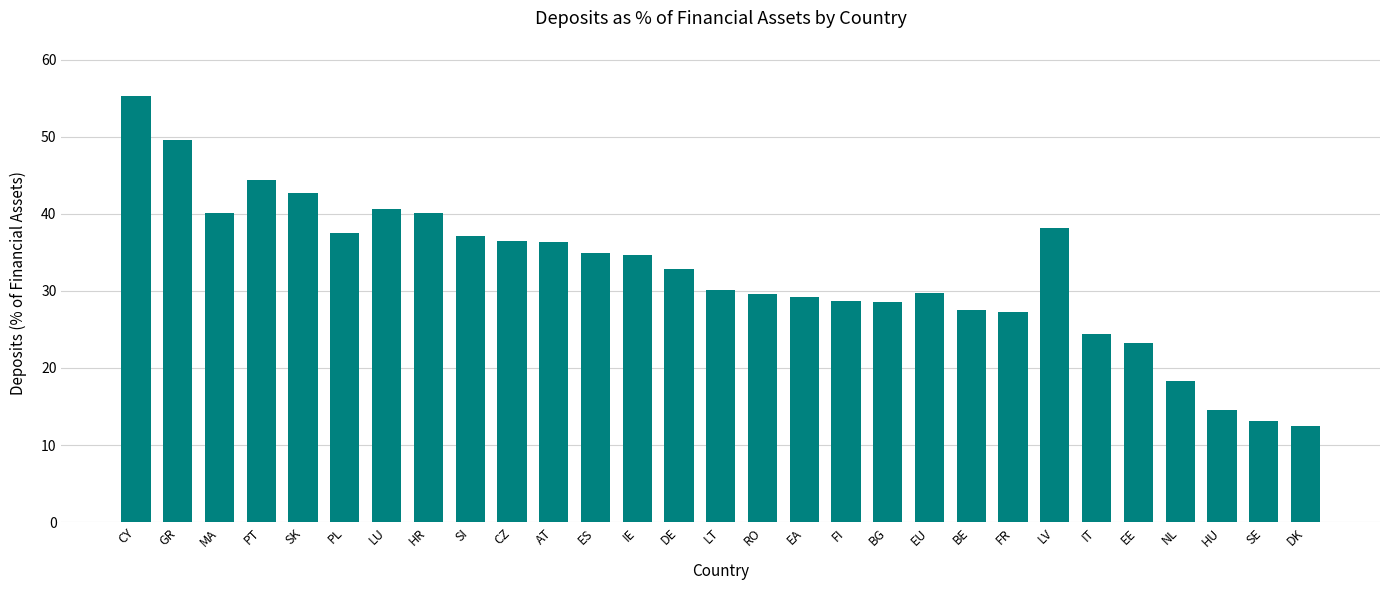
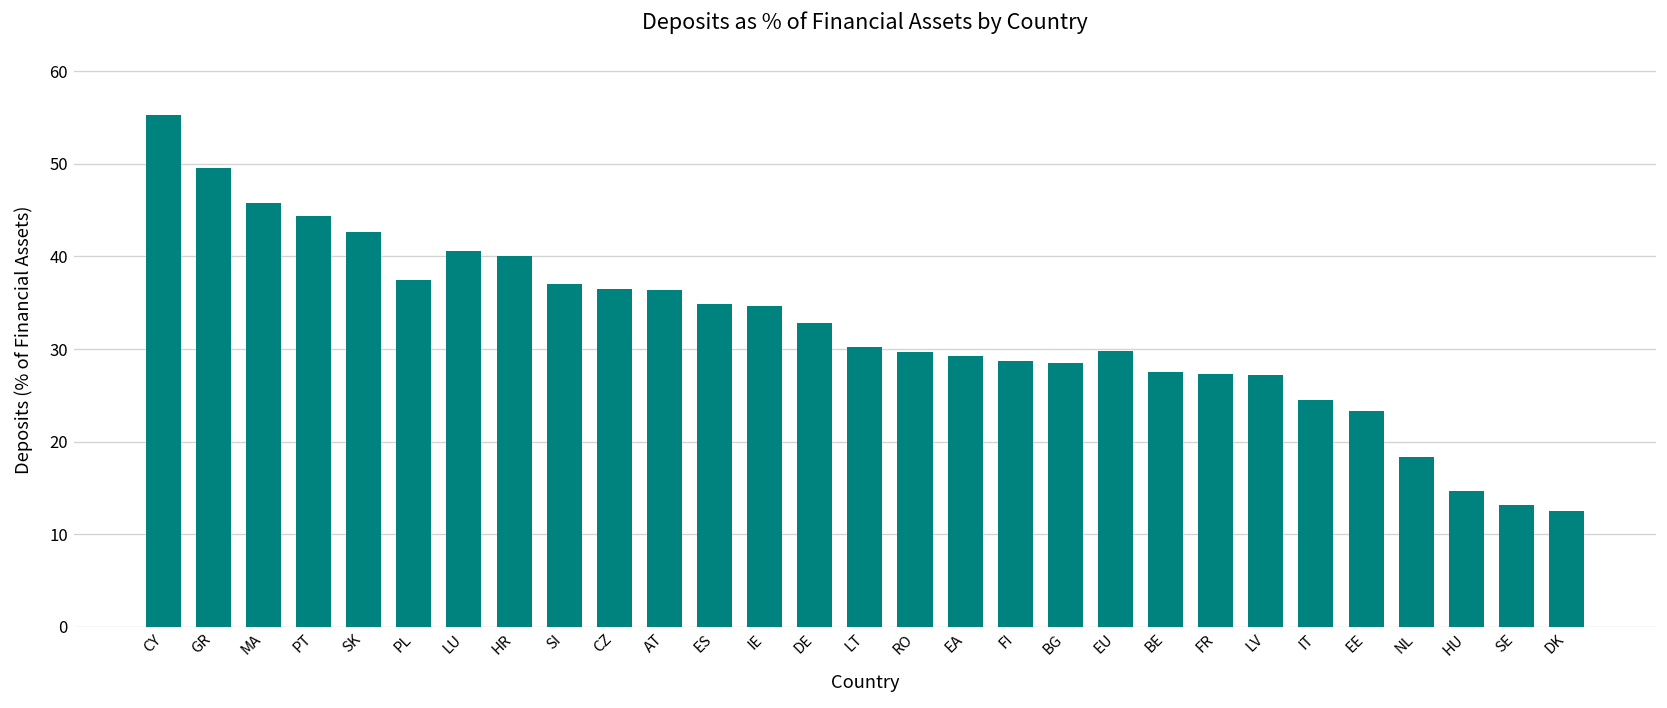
MA: 40 -> 46
LV: 38 -> 27
